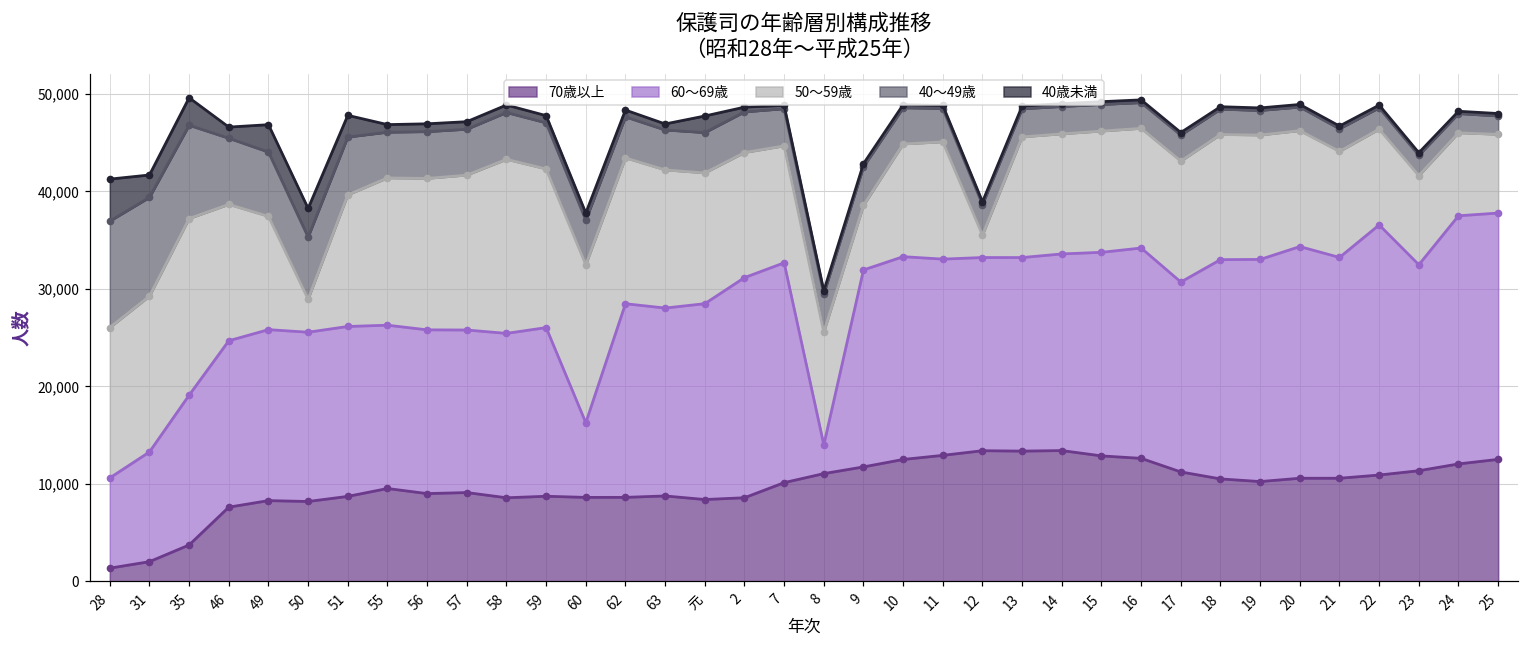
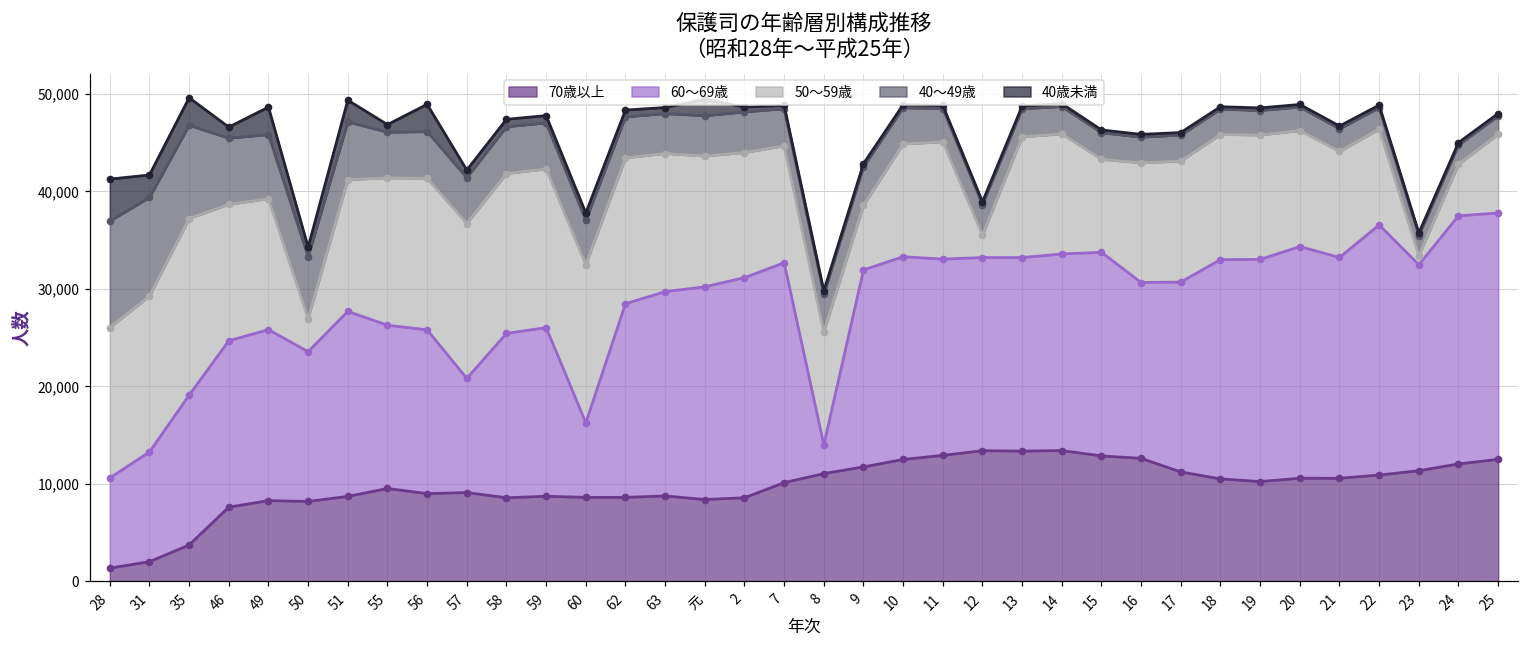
50～59歳, 49: 12,000 -> 13,000
60～69歳, 50: 17,000 -> 15,000
40歳未満, 50: 3,000 -> 1,000
60～69歳, 51: 17,000 -> 19,000
40歳未満, 56: 1,000 -> 3,000
60～69歳, 57: 17,000 -> 12,000
50～59歳, 58: 18,000 -> 16,000
60～69歳, 63: 19,000 -> 21,000
60～69歳, 元: 20,000 -> 22,000
50～59歳, 15: 12,000 -> 10,000
60～69歳, 16: 22,000 -> 18,000
50～59歳, 23: 9,000 -> 1,000
50～59歳, 24: 9,000 -> 5,000
